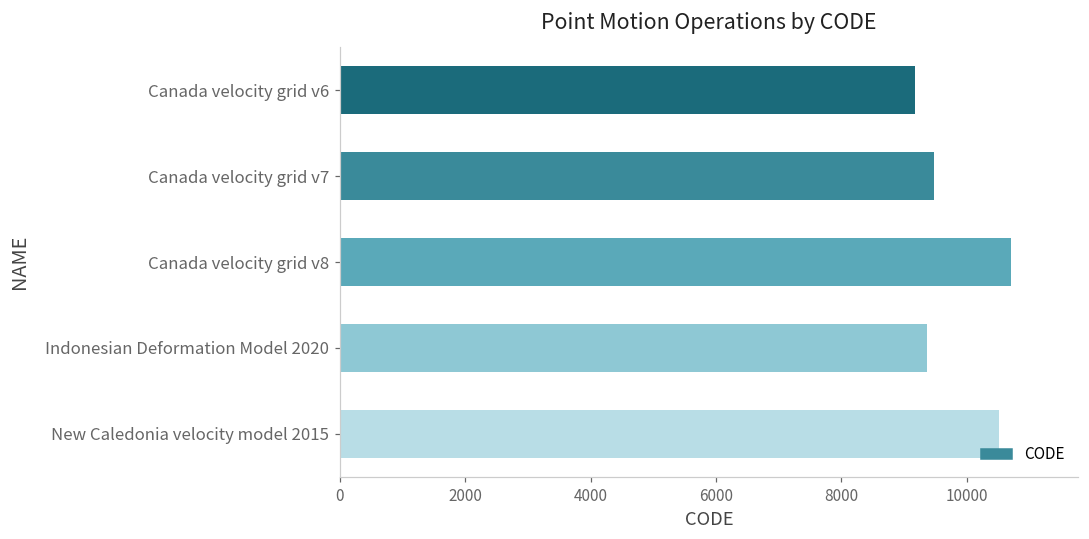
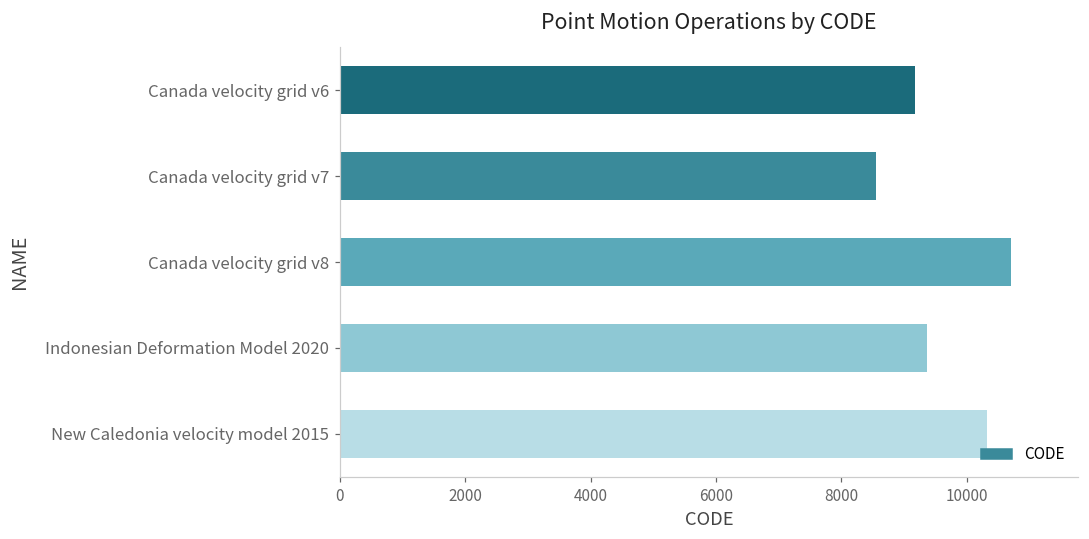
Canada velocity grid v7: 9500 -> 8600
New Caledonia velocity model 2015: 10500 -> 10300
